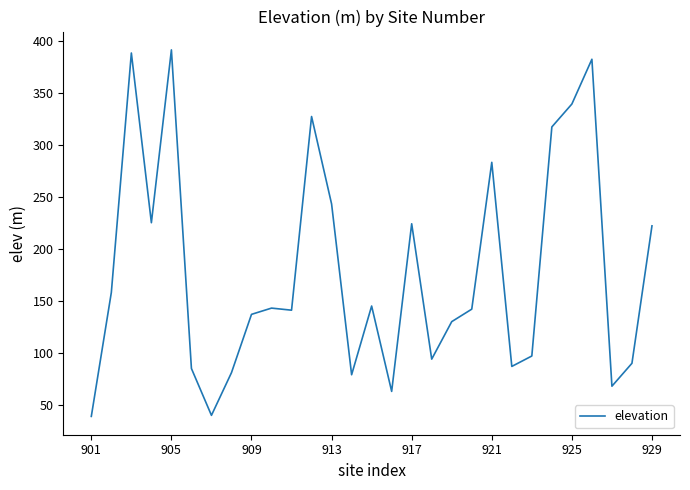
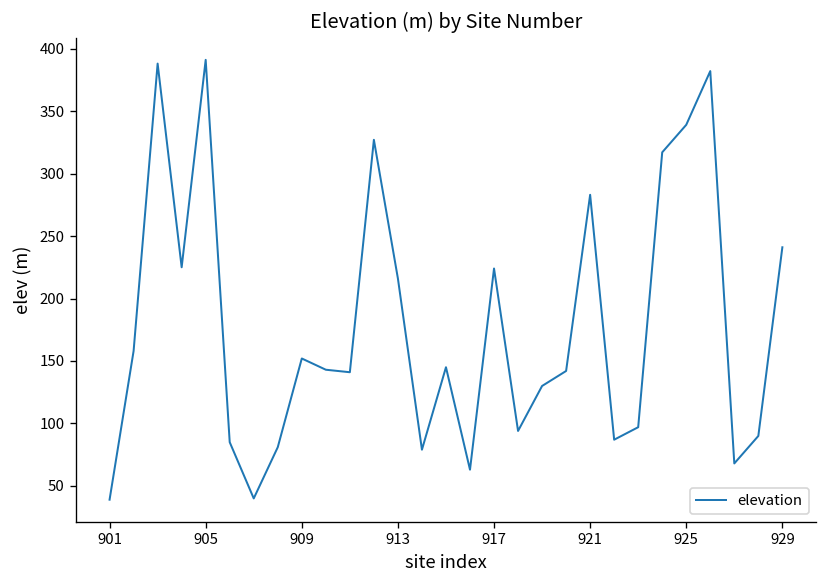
909: 137 -> 152
913: 243 -> 216
929: 222 -> 241
